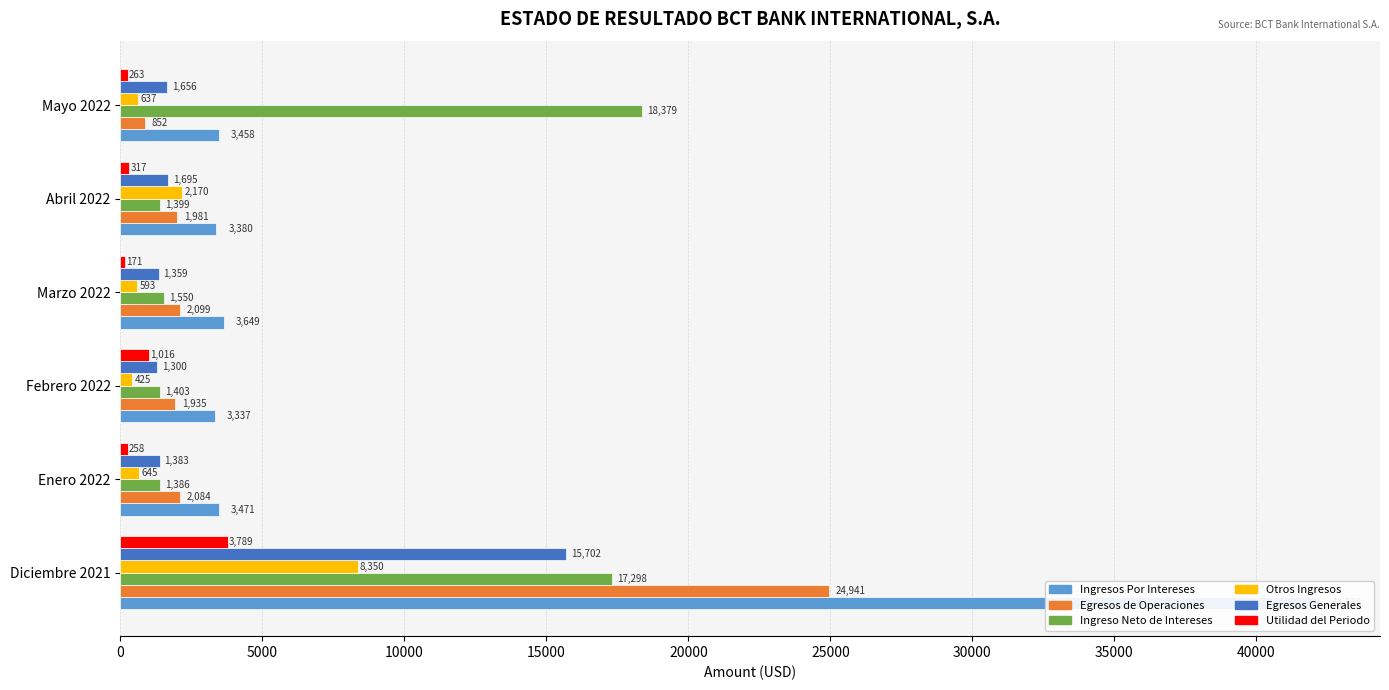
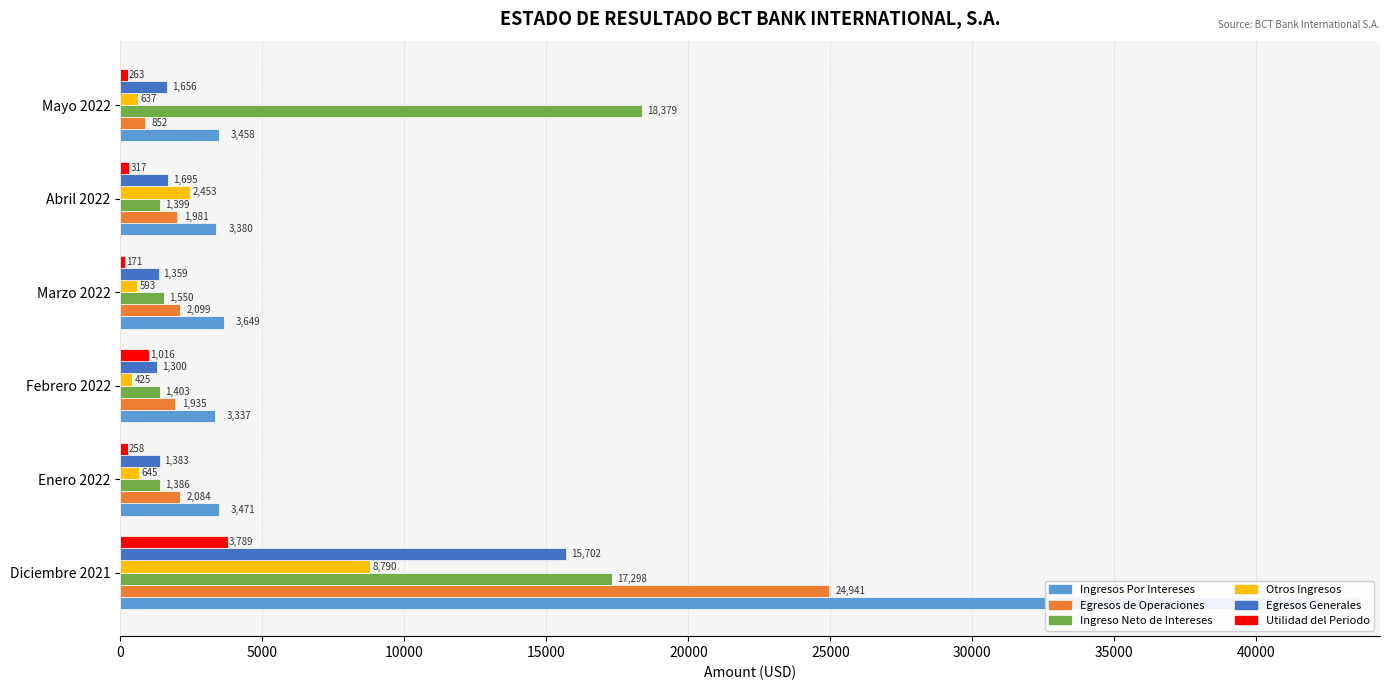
Otros Ingresos, Abril 2022: 2,170 -> 2,453
Otros Ingresos, Diciembre 2021: 8,350 -> 8,790
